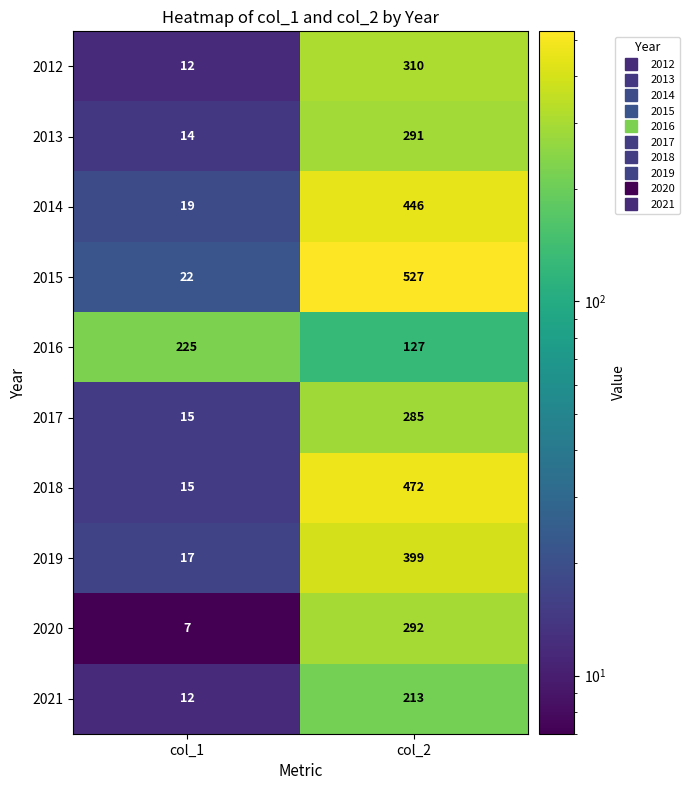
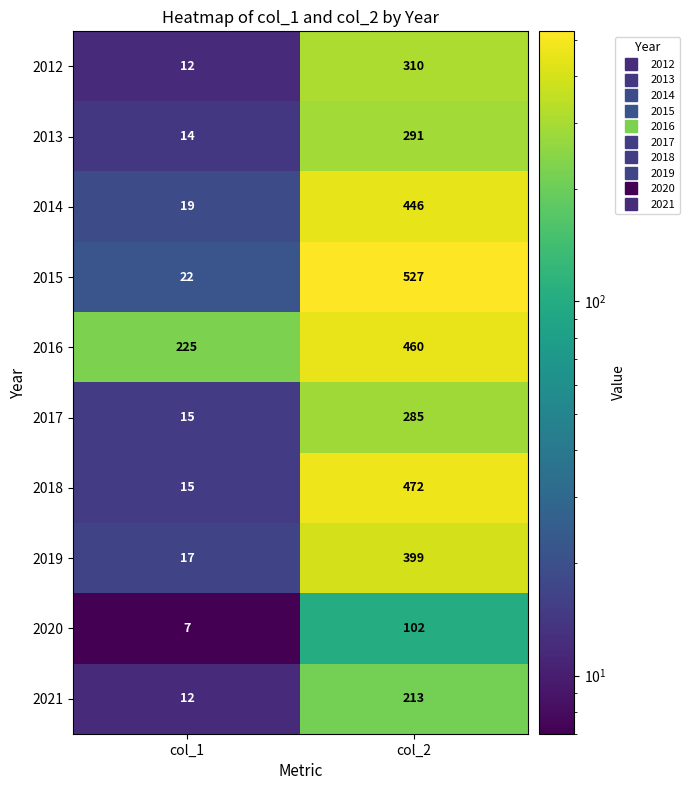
2016, col_2: 127 -> 460
2020, col_2: 292 -> 102
